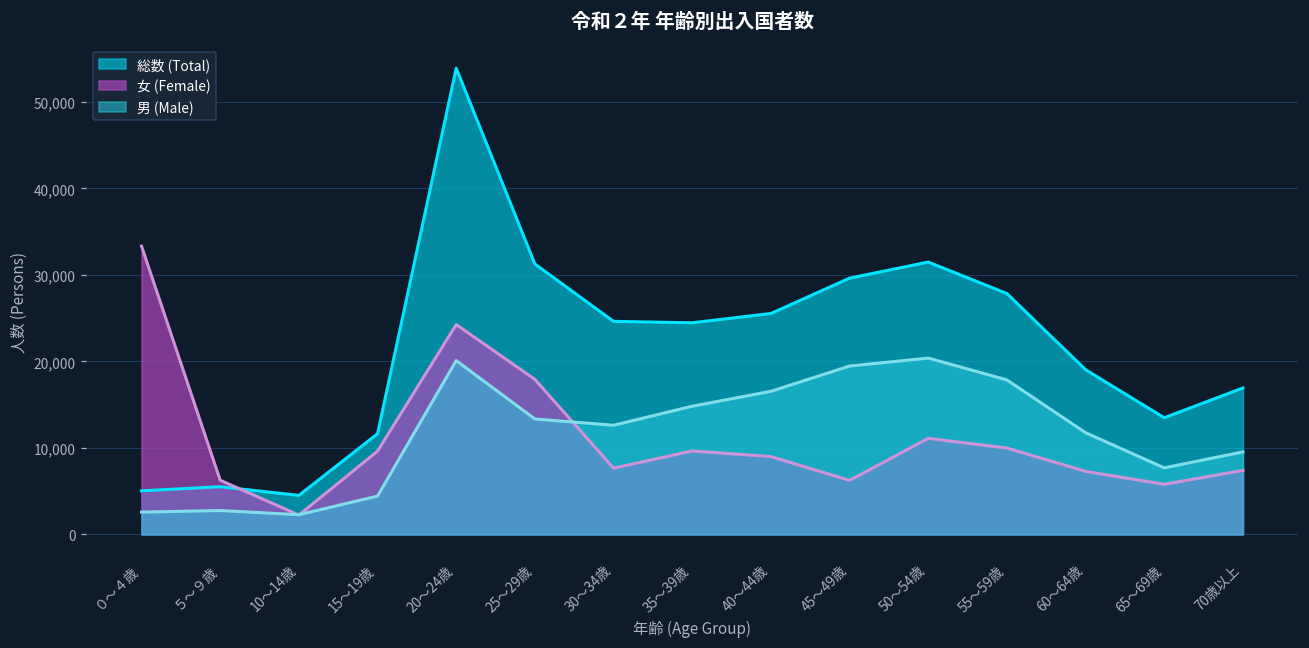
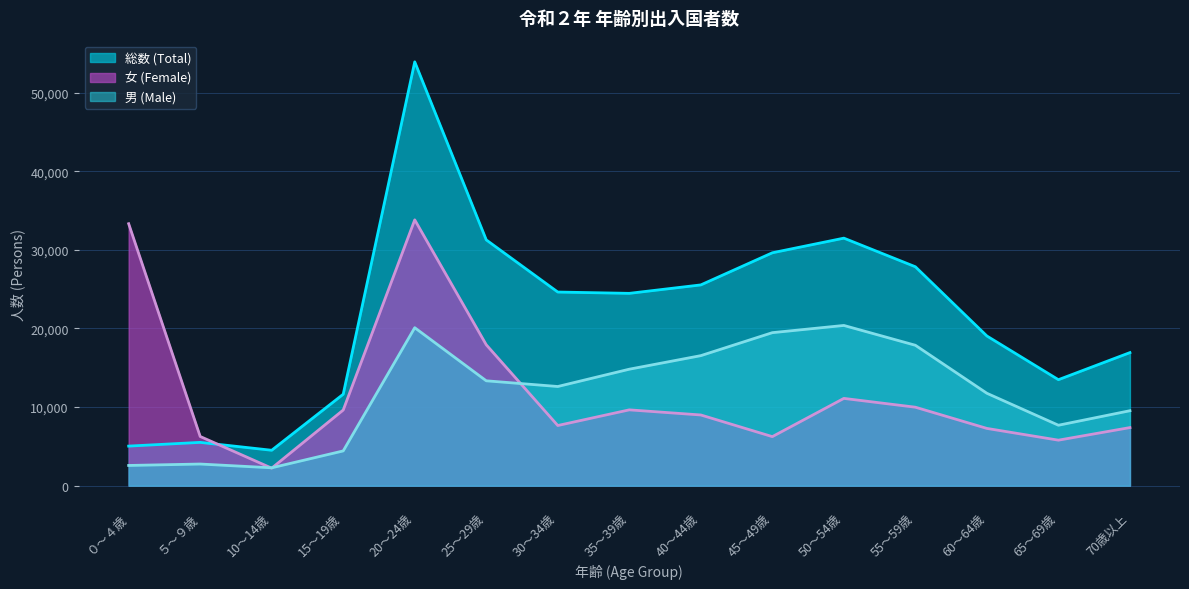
女 (Female), 20～24歳: 24,000 -> 34,000
